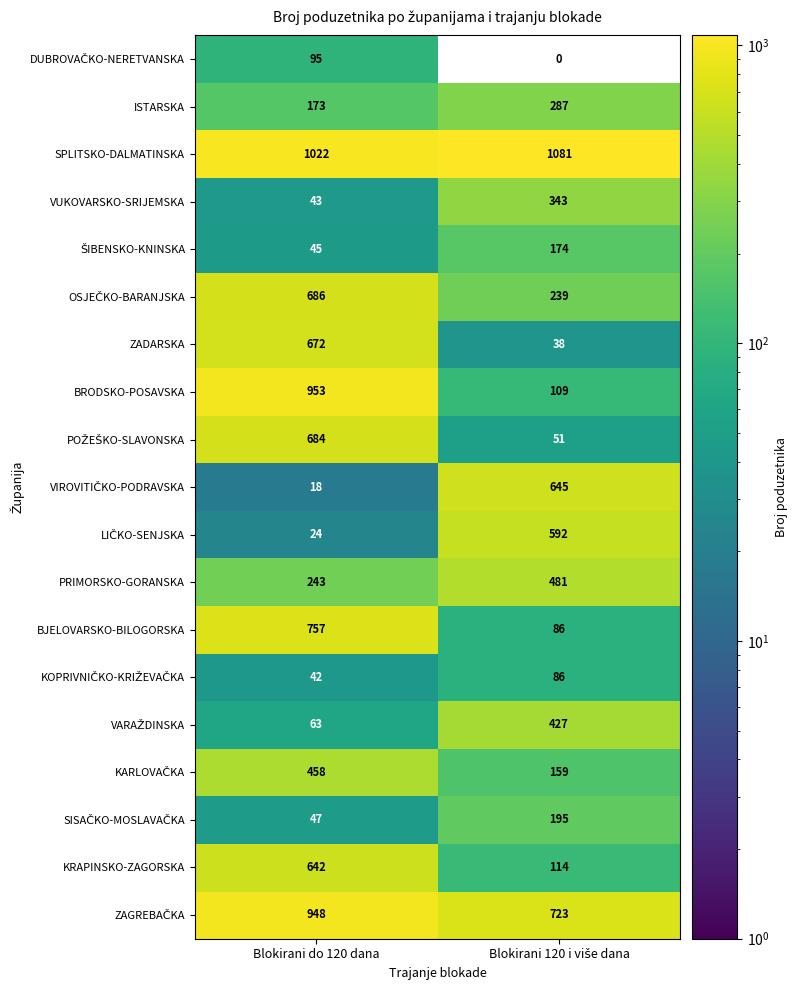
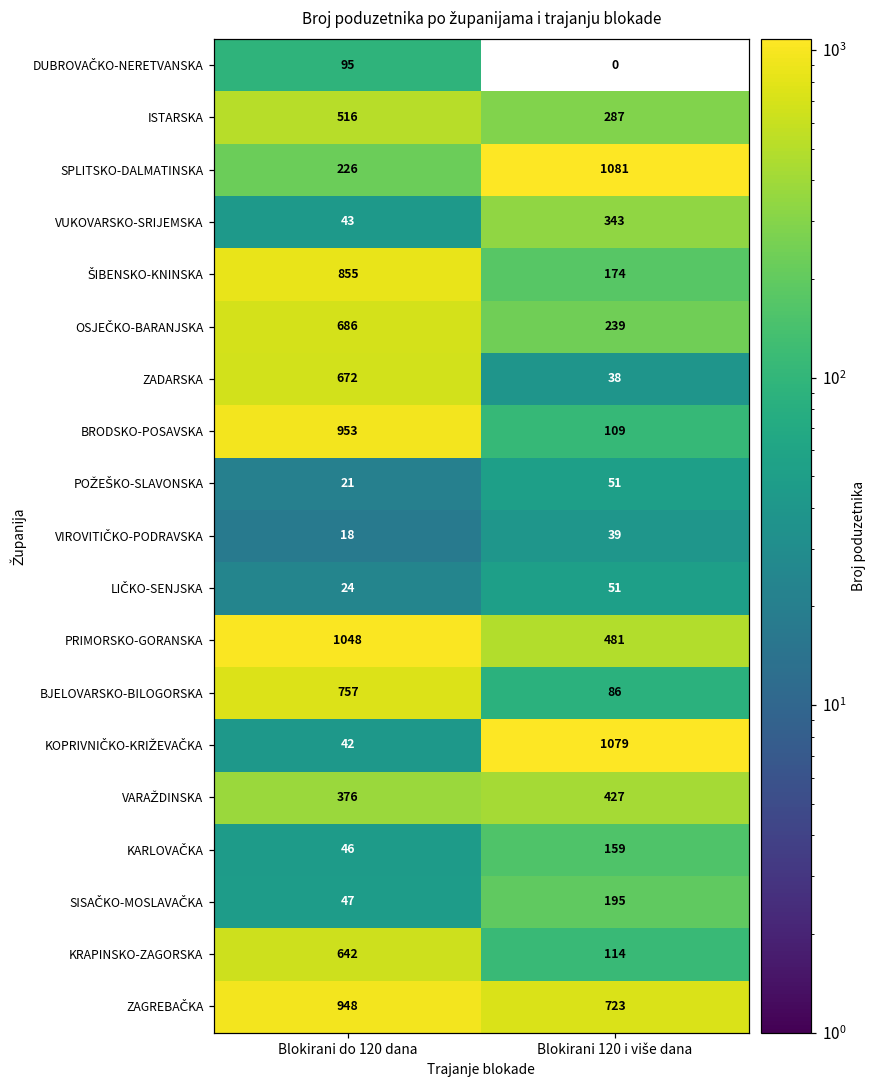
ISTARSKA, Blokirani do 120 dana: 173 -> 516
SPLITSKO-DALMATINSKA, Blokirani do 120 dana: 1022 -> 226
ŠIBENSKO-KNINSKA, Blokirani do 120 dana: 45 -> 855
POŽEŠKO-SLAVONSKA, Blokirani do 120 dana: 684 -> 21
VIROVITIČKO-PODRAVSKA, Blokirani 120 i više dana: 645 -> 39
LIČKO-SENJSKA, Blokirani 120 i više dana: 592 -> 51
PRIMORSKO-GORANSKA, Blokirani do 120 dana: 243 -> 1048
KOPRIVNIČKO-KRIŽEVAČKA, Blokirani 120 i više dana: 86 -> 1079
VARAŽDINSKA, Blokirani do 120 dana: 63 -> 376
KARLOVAČKA, Blokirani do 120 dana: 458 -> 46
